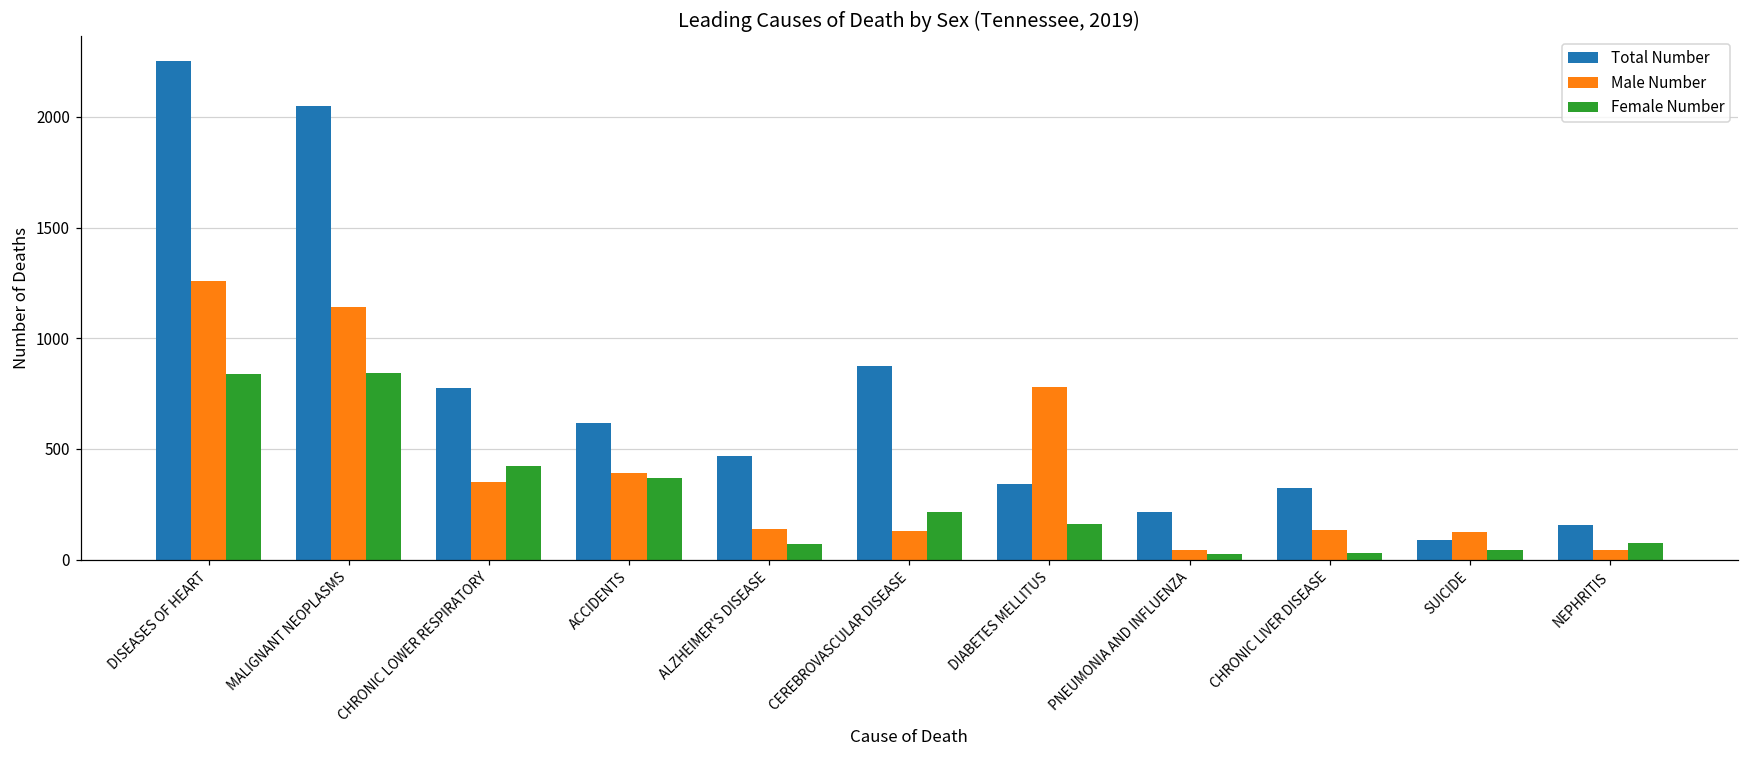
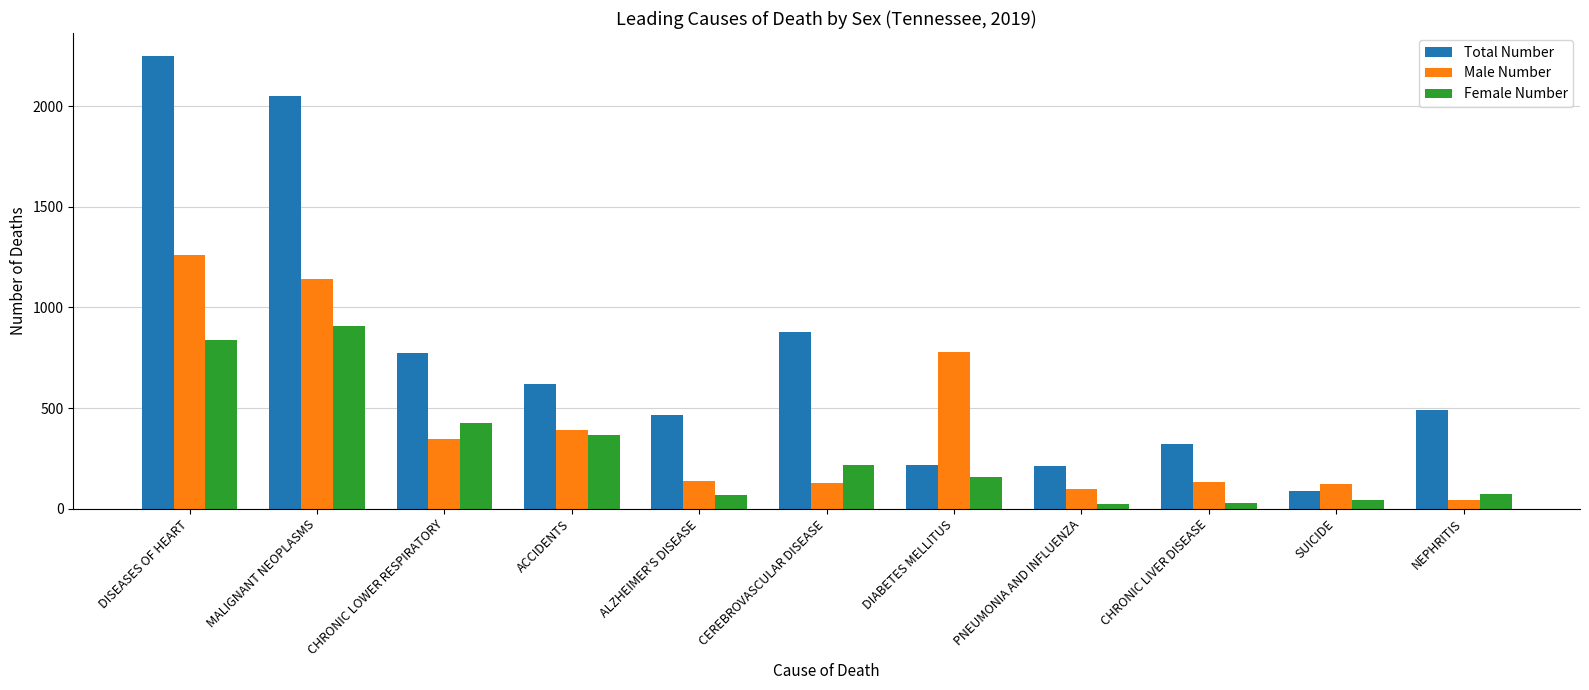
Female Number, MALIGNANT NEOPLASMS: 850 -> 910
Total Number, DIABETES MELLITUS: 340 -> 220
Male Number, PNEUMONIA AND INFLUENZA: 40 -> 100
Total Number, NEPHRITIS: 160 -> 490
